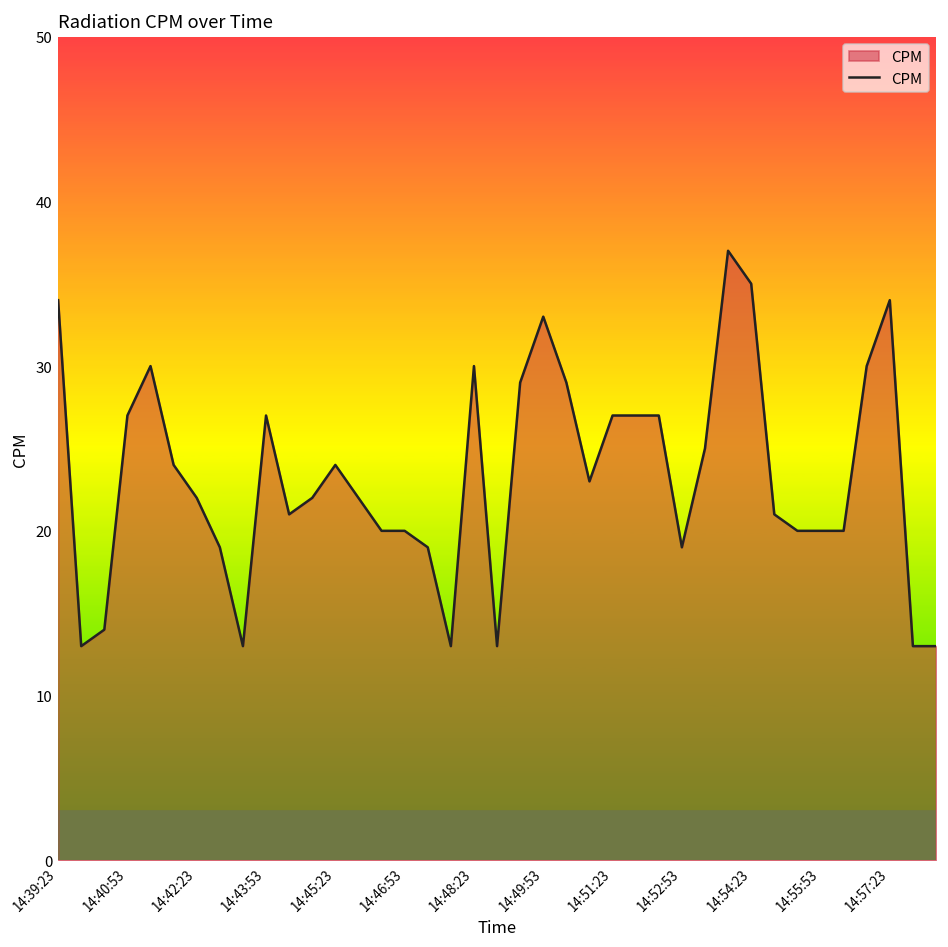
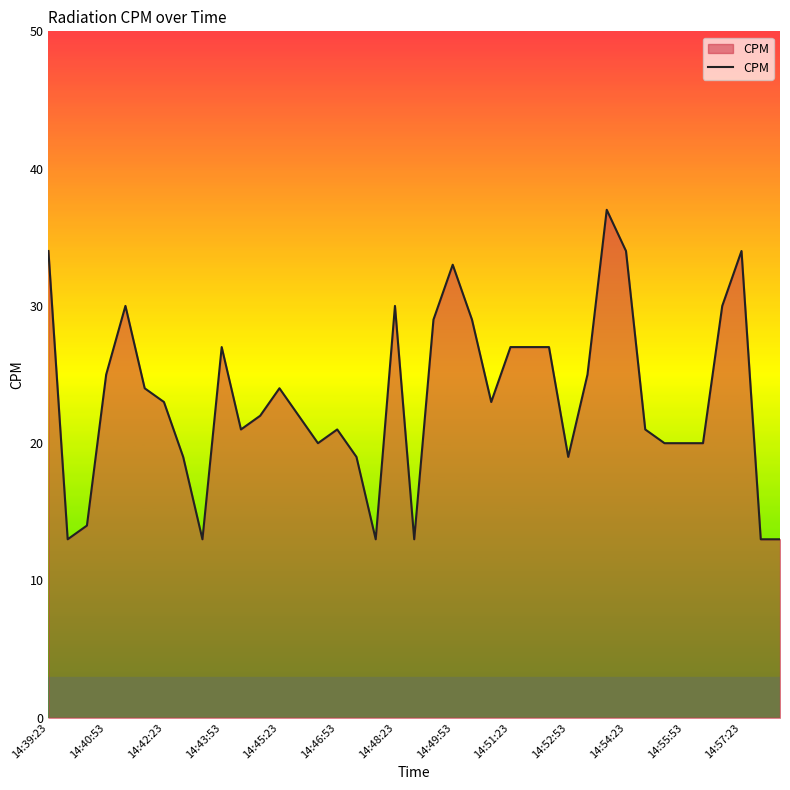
14:40:53: 27 -> 25
14:42:23: 22 -> 23
14:46:53: 20 -> 21
14:54:23: 35 -> 34
